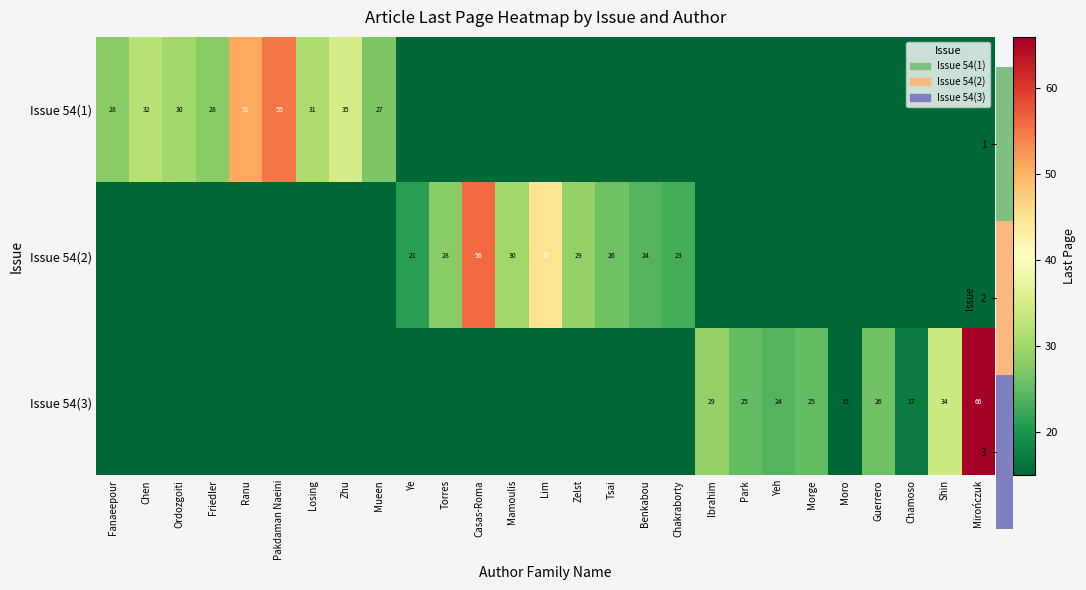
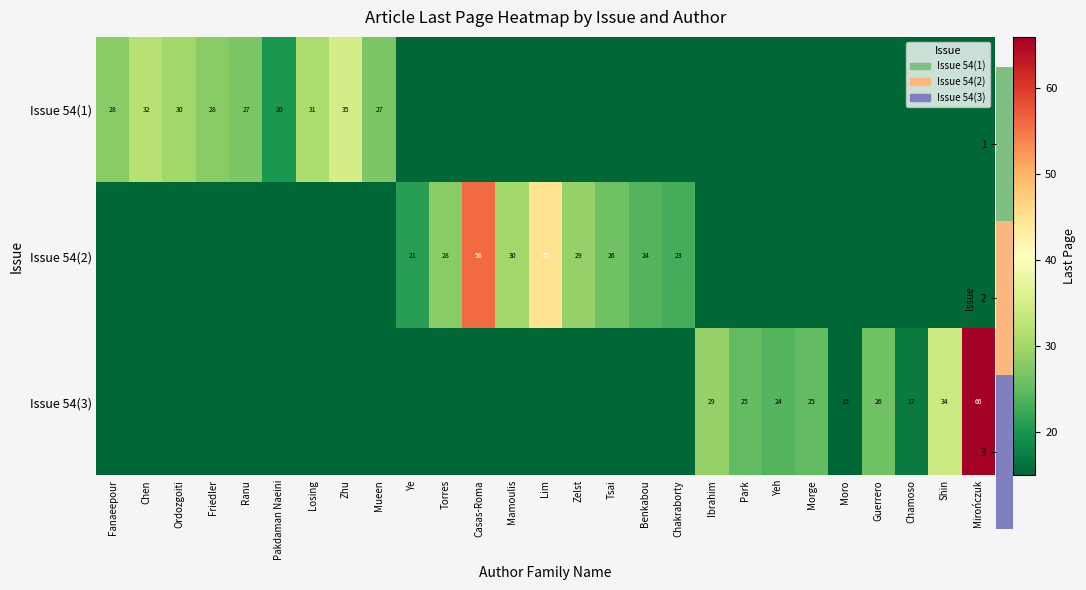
Article Last Page Heatmap by Issue and Author, Issue 54(1), Ranu: 51 -> 27
Article Last Page Heatmap by Issue and Author, Issue 54(1), Pakdaman Naeini: 55 -> 20
